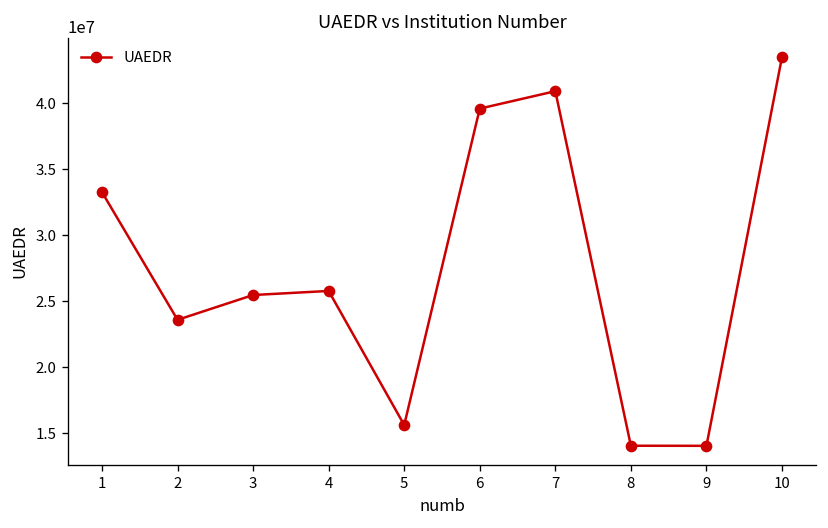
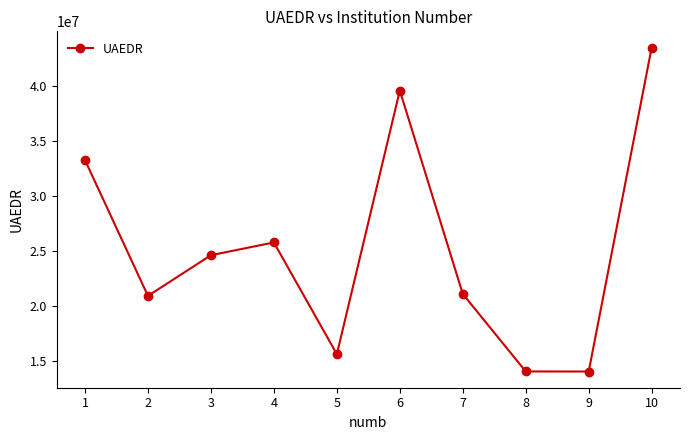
2: 23600000 -> 20900000
3: 25500000 -> 24600000
7: 40900000 -> 21100000
